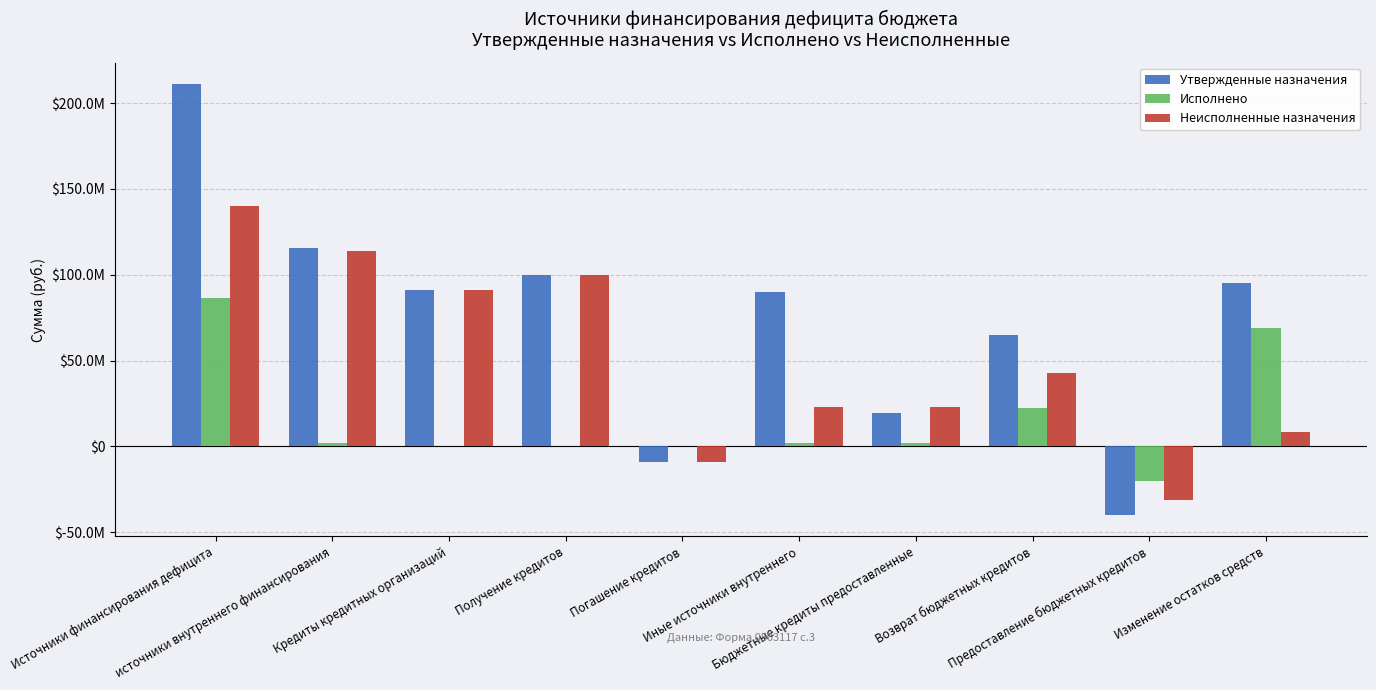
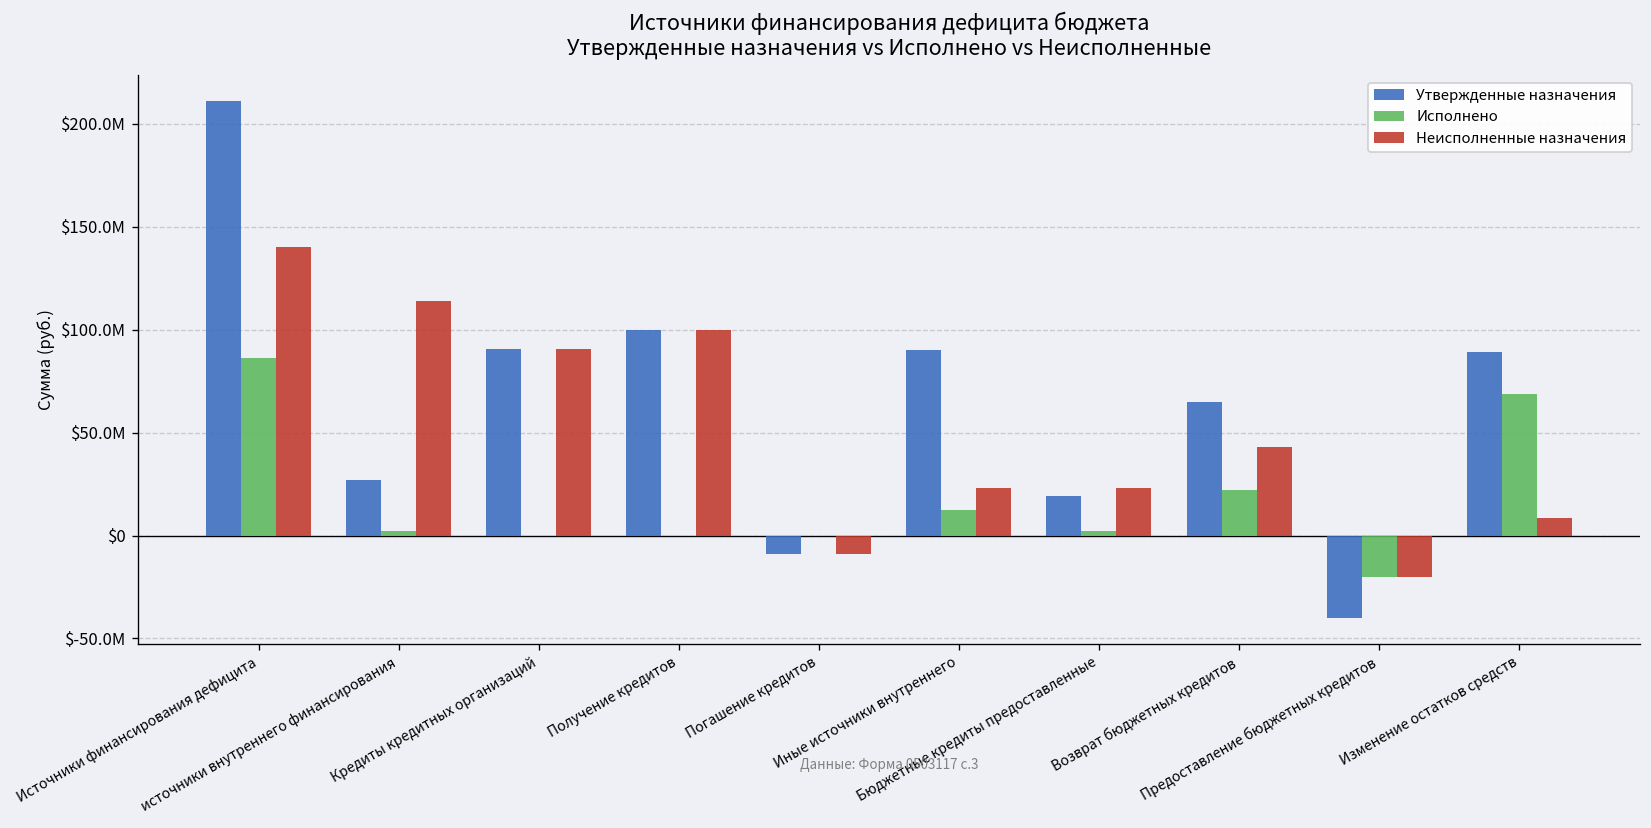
Утвержденные назначения, источники внутреннего финансирования: $116000000 -> $27000000
Исполнено, Иные источники внутреннего: $2000000 -> $12000000
Неисполненные назначения, Предоставление бюджетных кредитов: $-31000000 -> $-20000000
Утвержденные назначения, Изменение остатков средств: $95000000 -> $89000000
